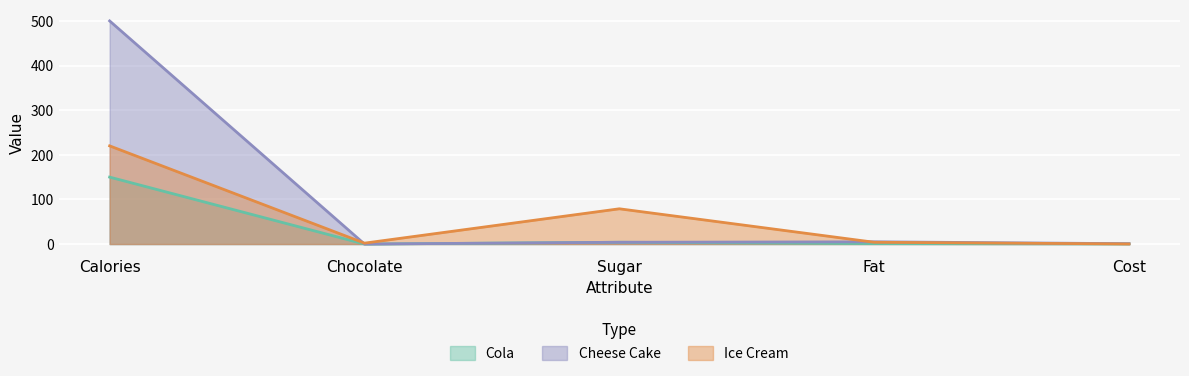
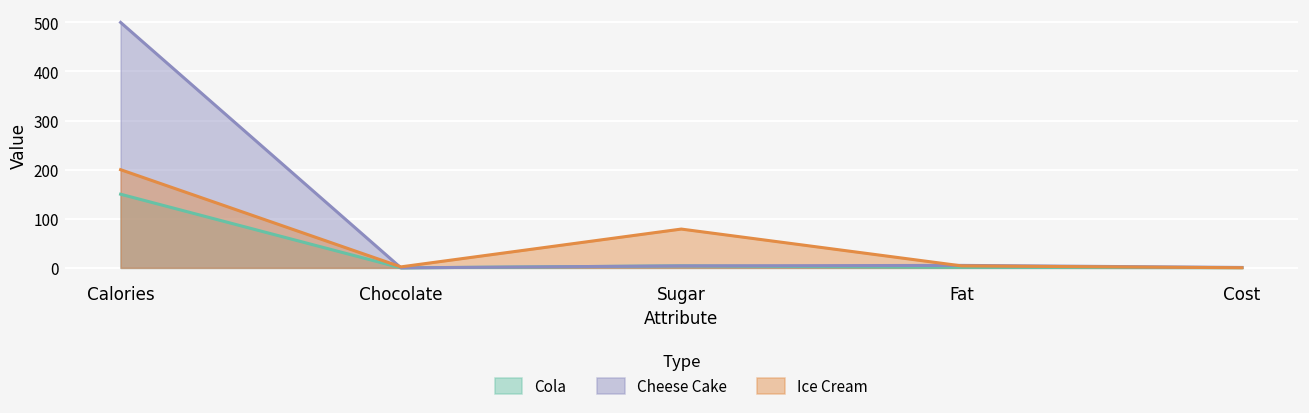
Ice Cream, Calories: 220 -> 200
